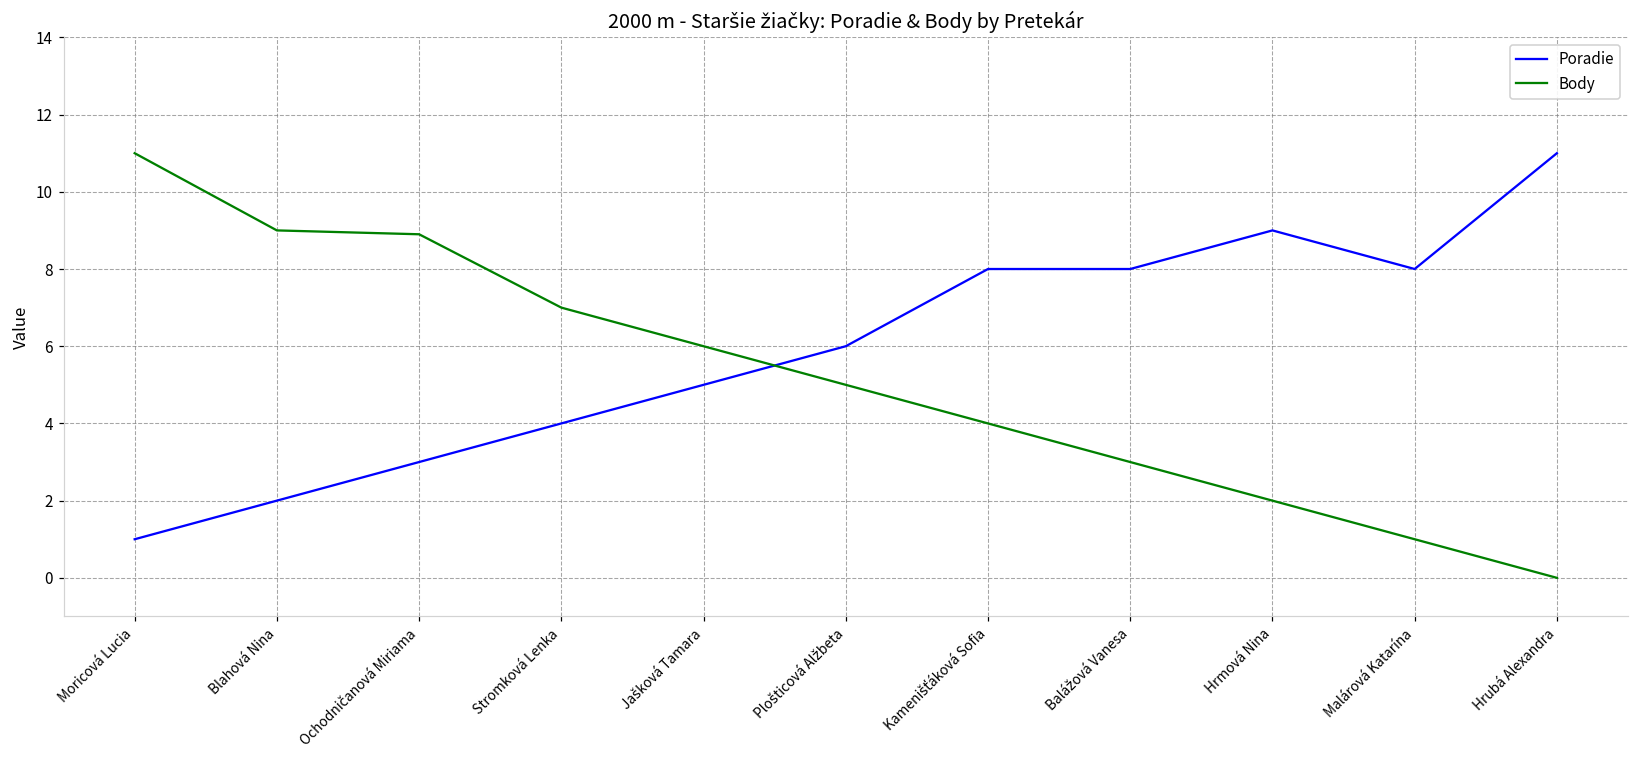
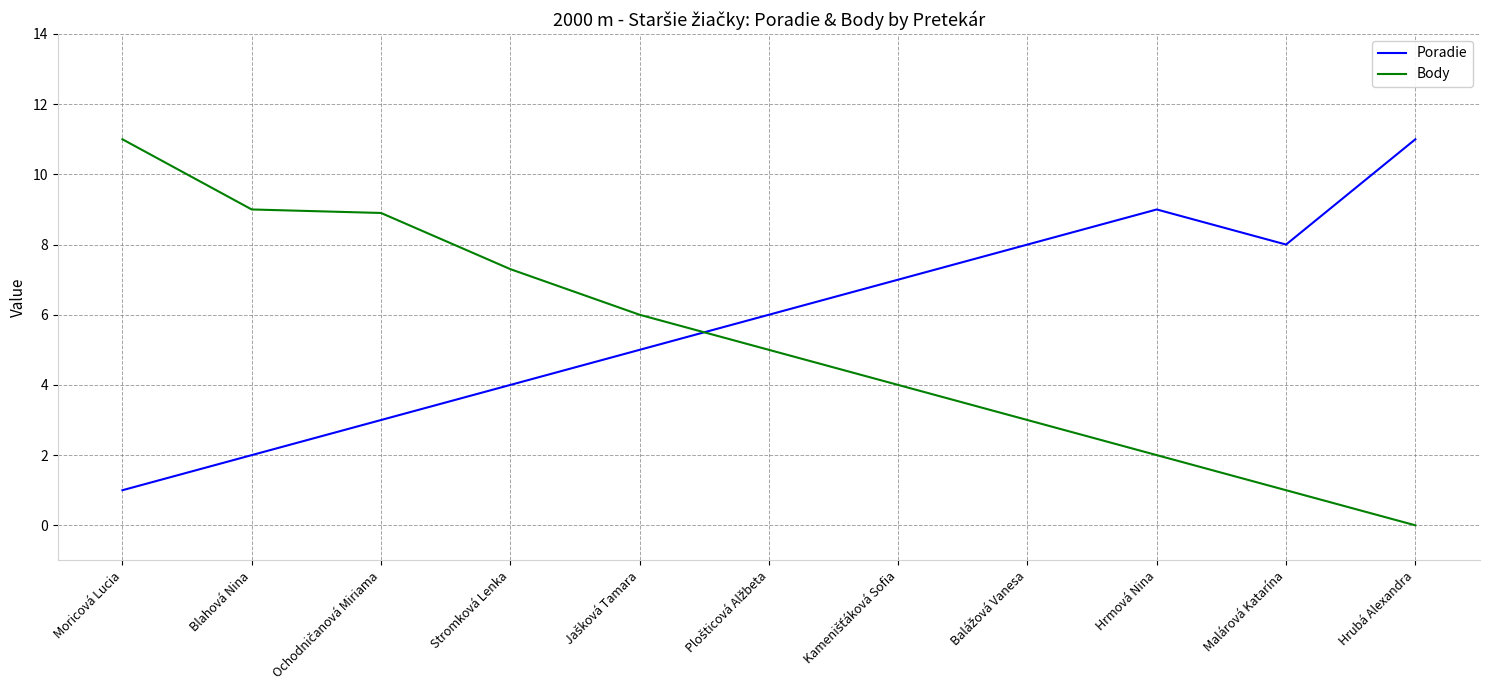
Body, Stromková Lenka: 7.0 -> 7.3
Poradie, Kamenišťáková Sofia: 8 -> 7
